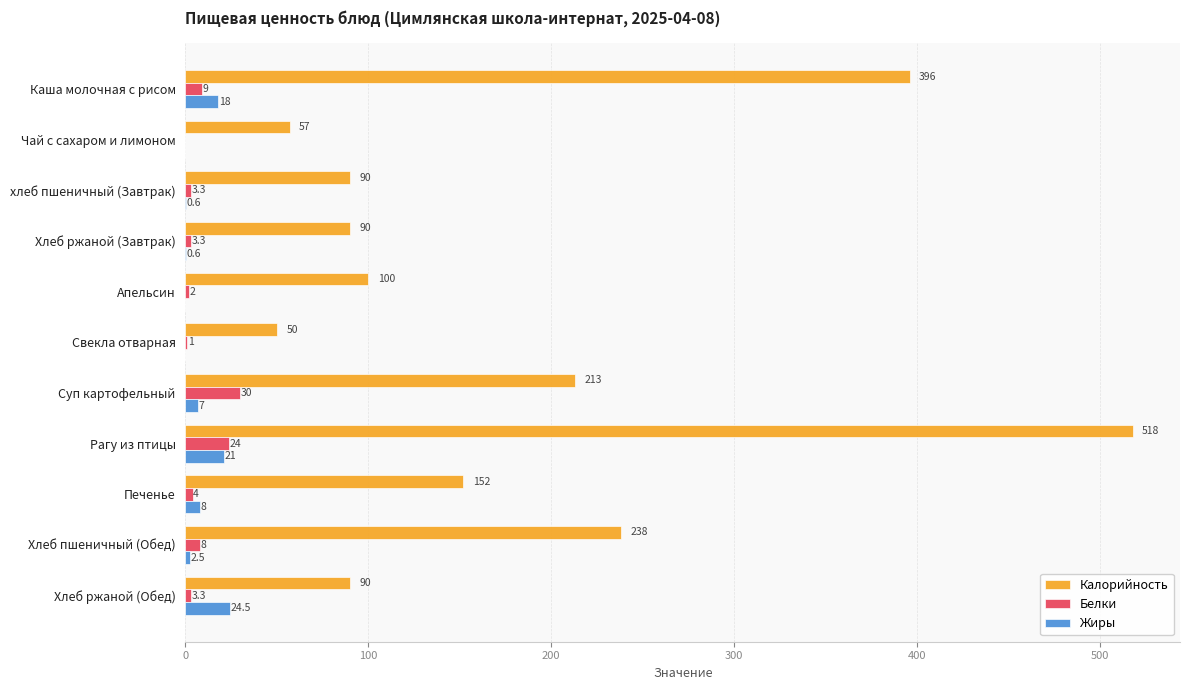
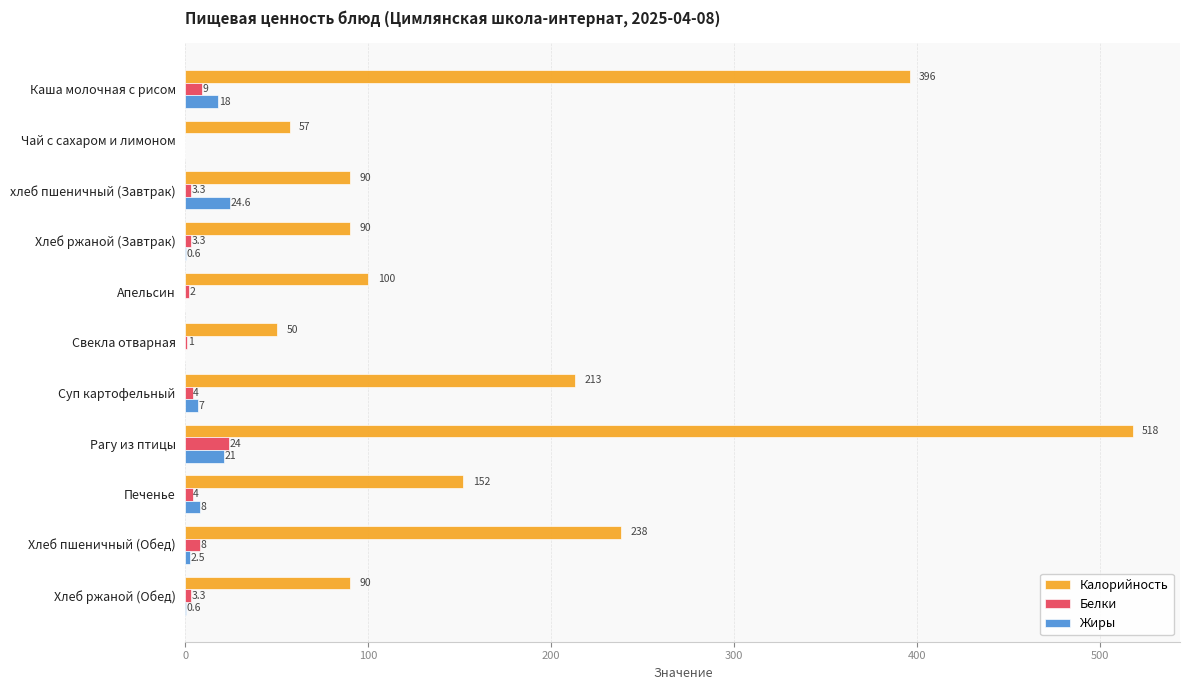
Жиры, хлеб пшеничный (Завтрак): 0.6 -> 24.6
Белки, Суп картофельный: 30 -> 4
Жиры, Хлеб ржаной (Обед): 24.5 -> 0.6
